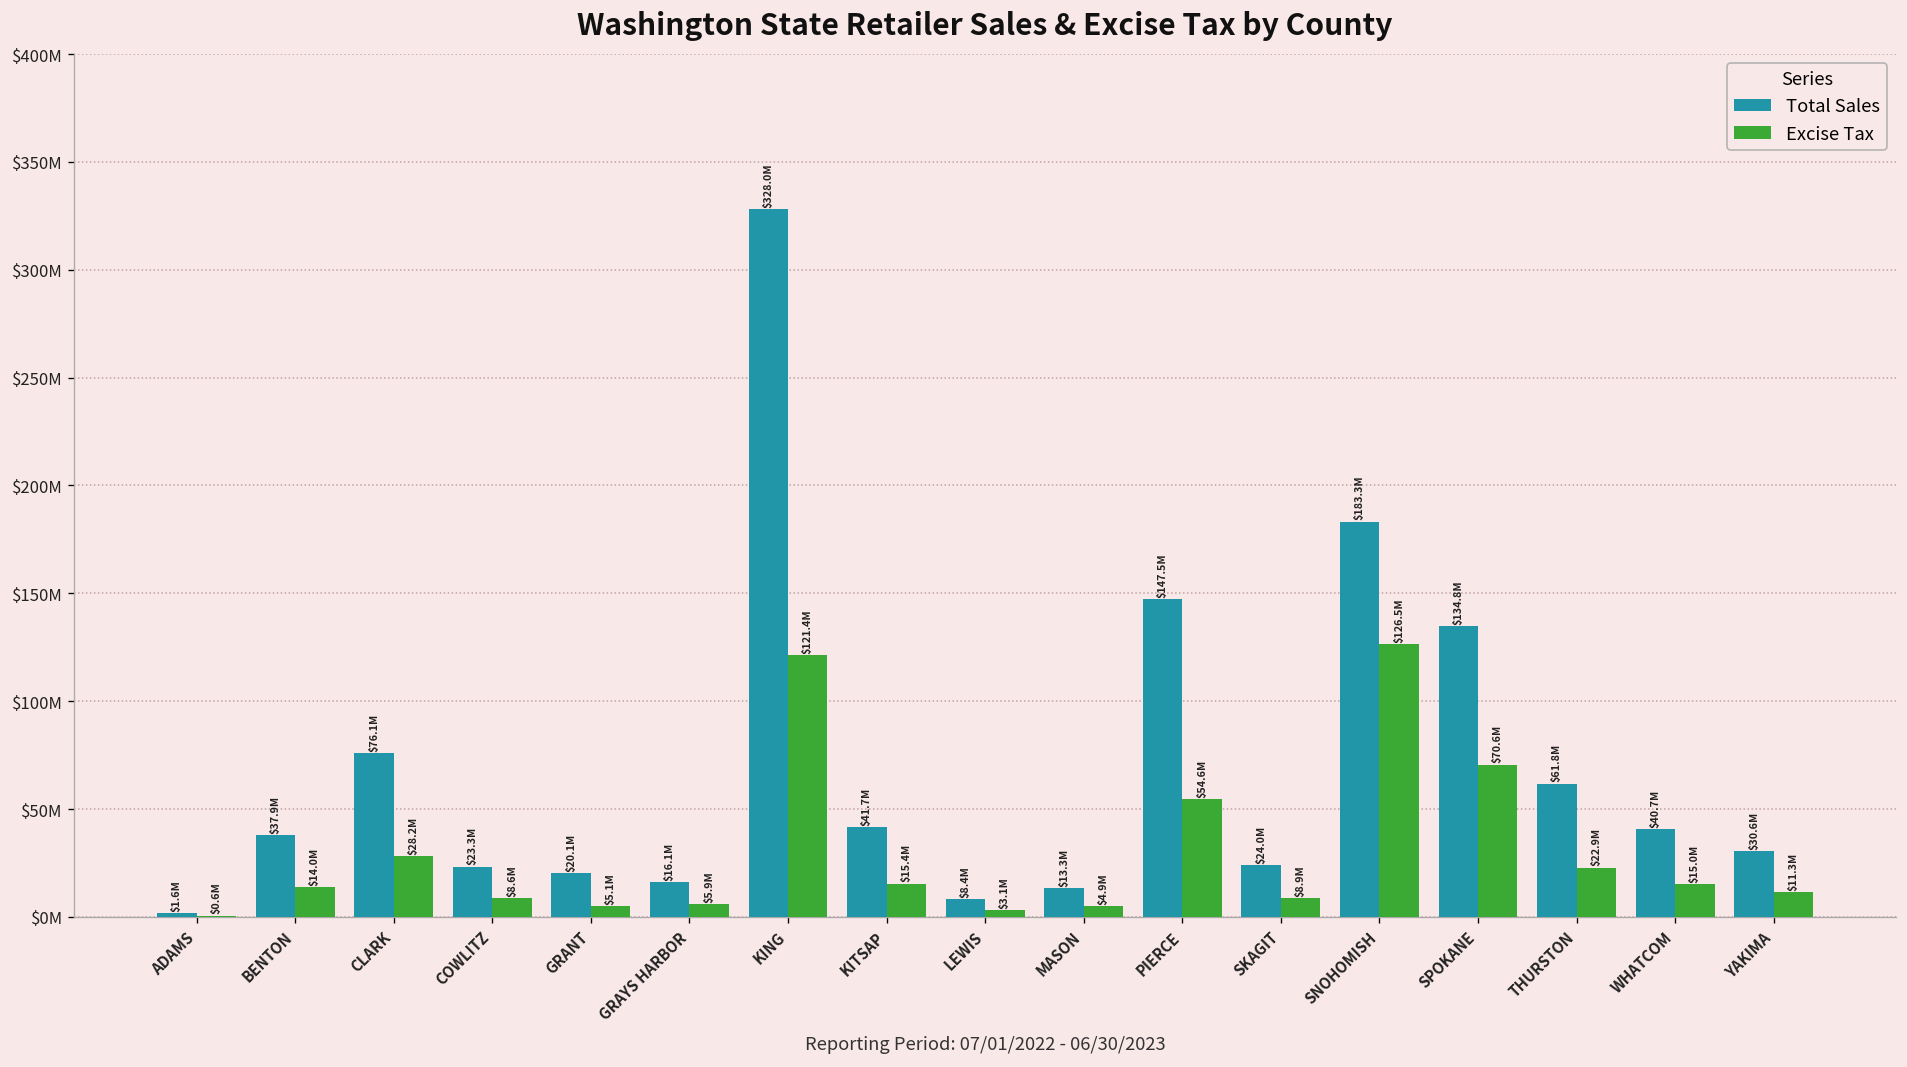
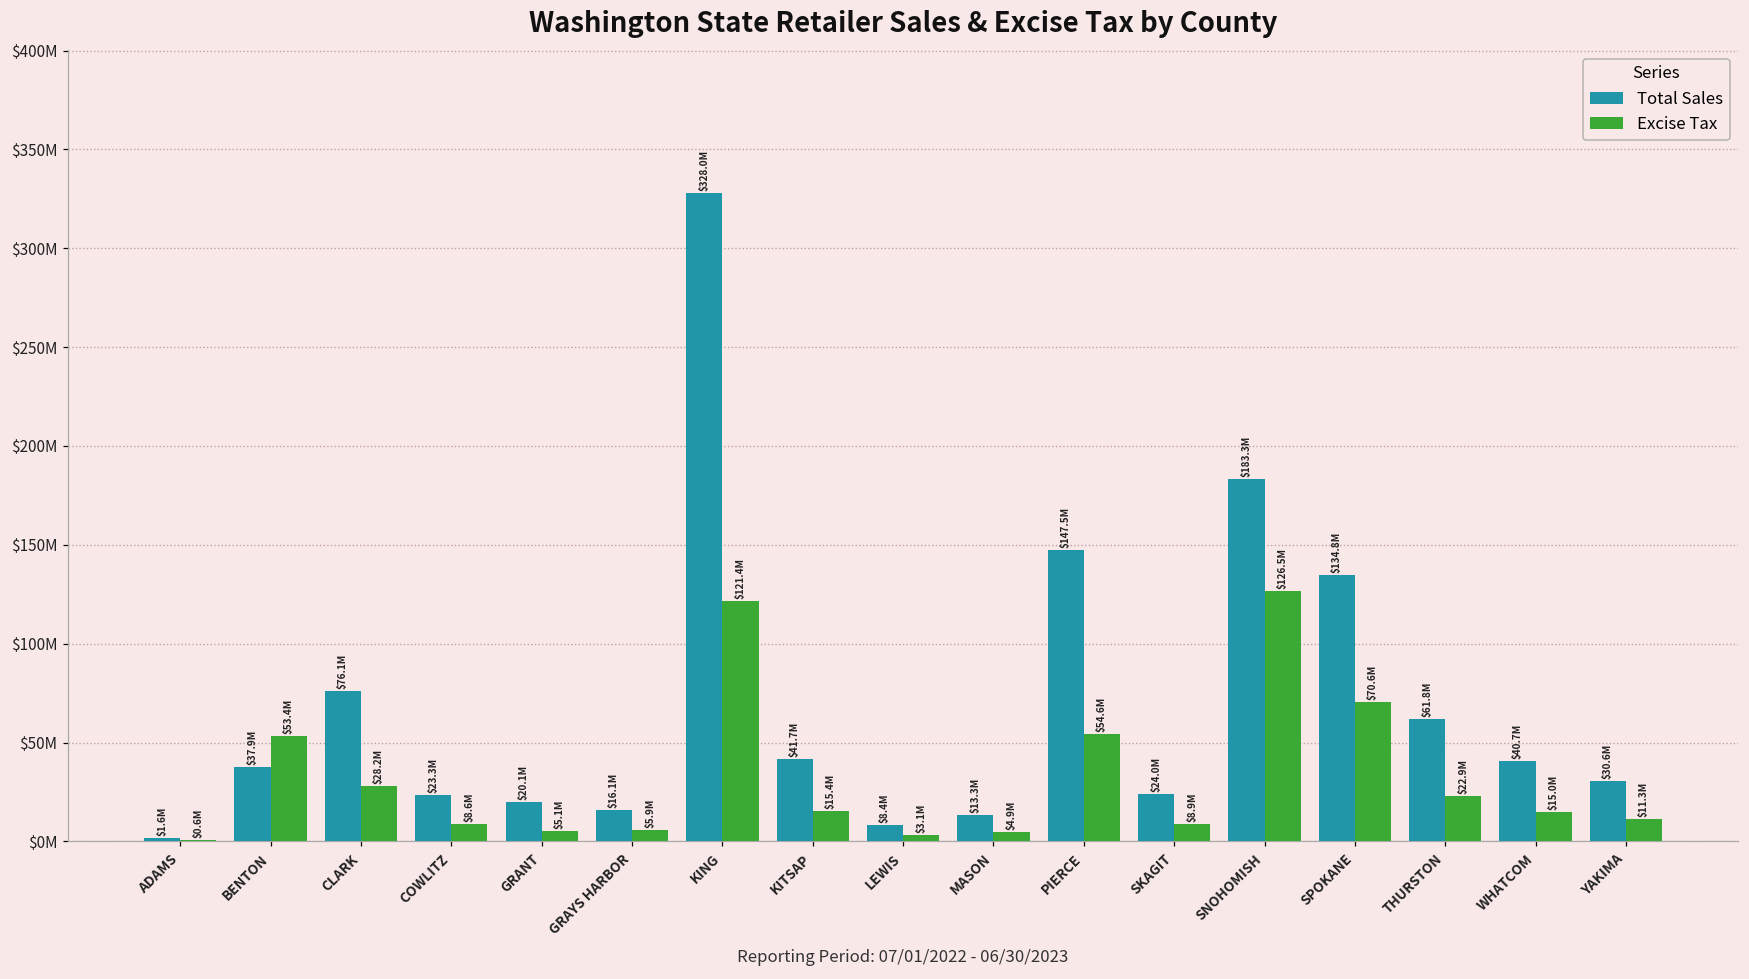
Excise Tax, BENTON: $14.0M -> $53.4M
